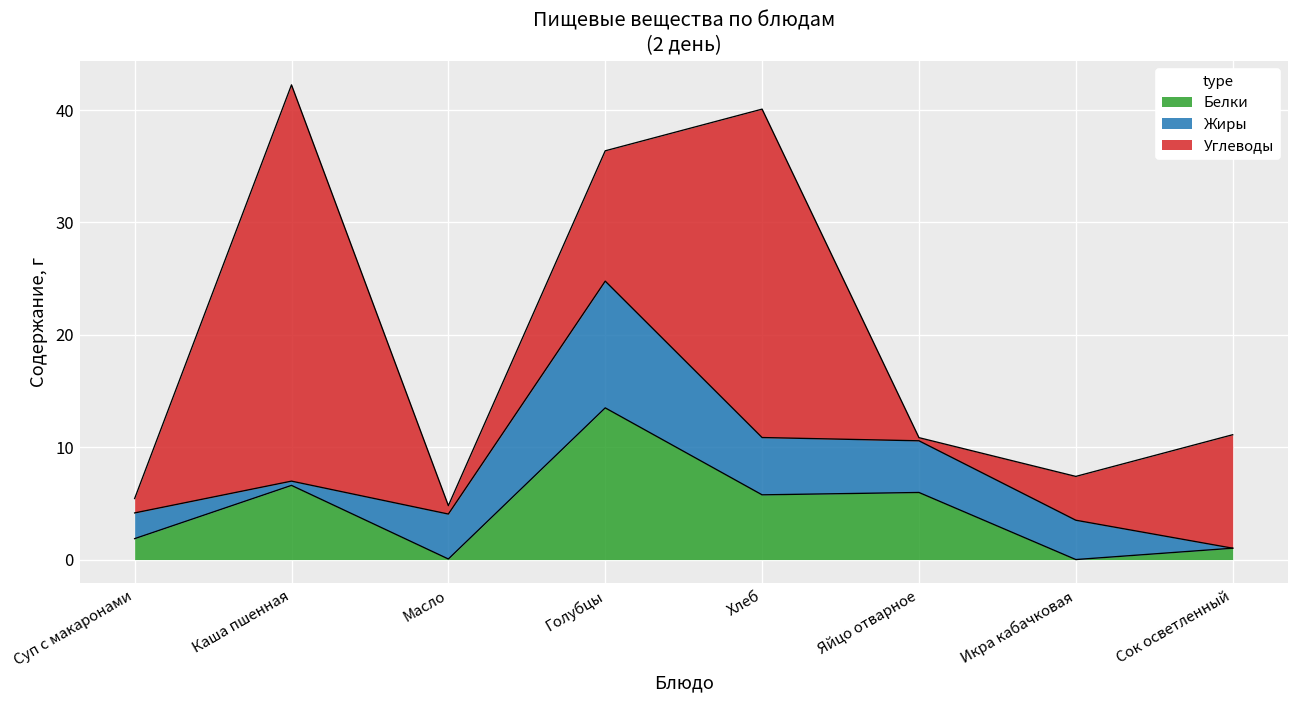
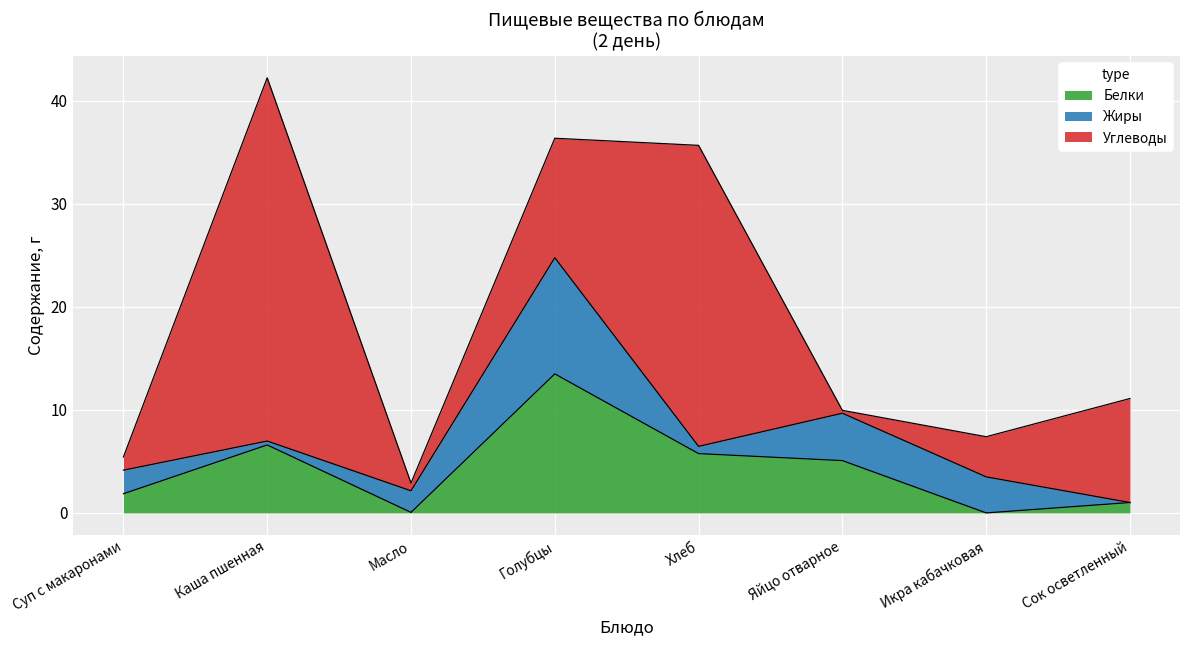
Жиры, Масло: 4 -> 2
Жиры, Хлеб: 5 -> 1
Белки, Яйцо отварное: 6 -> 5
